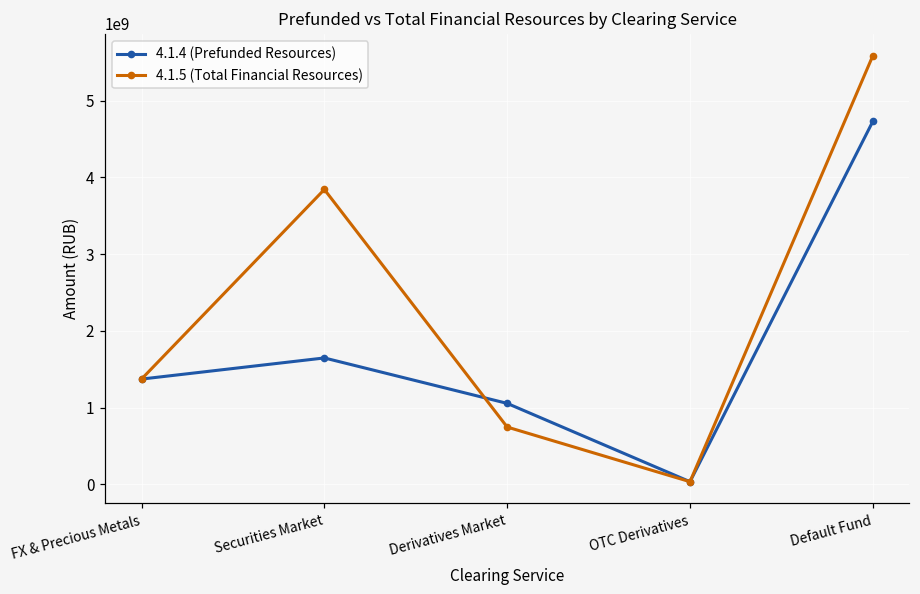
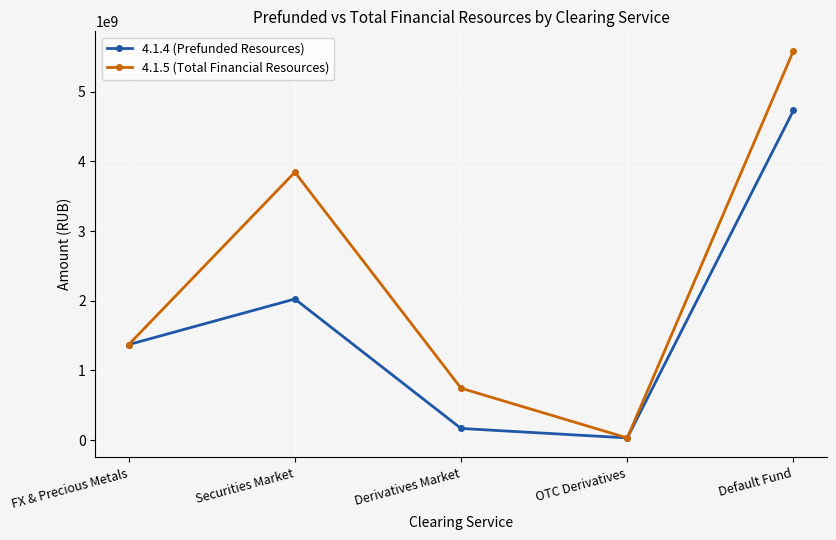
4.1.4 (Prefunded Resources), Securities Market: 1600000000 -> 2000000000
4.1.4 (Prefunded Resources), Derivatives Market: 1100000000 -> 200000000
